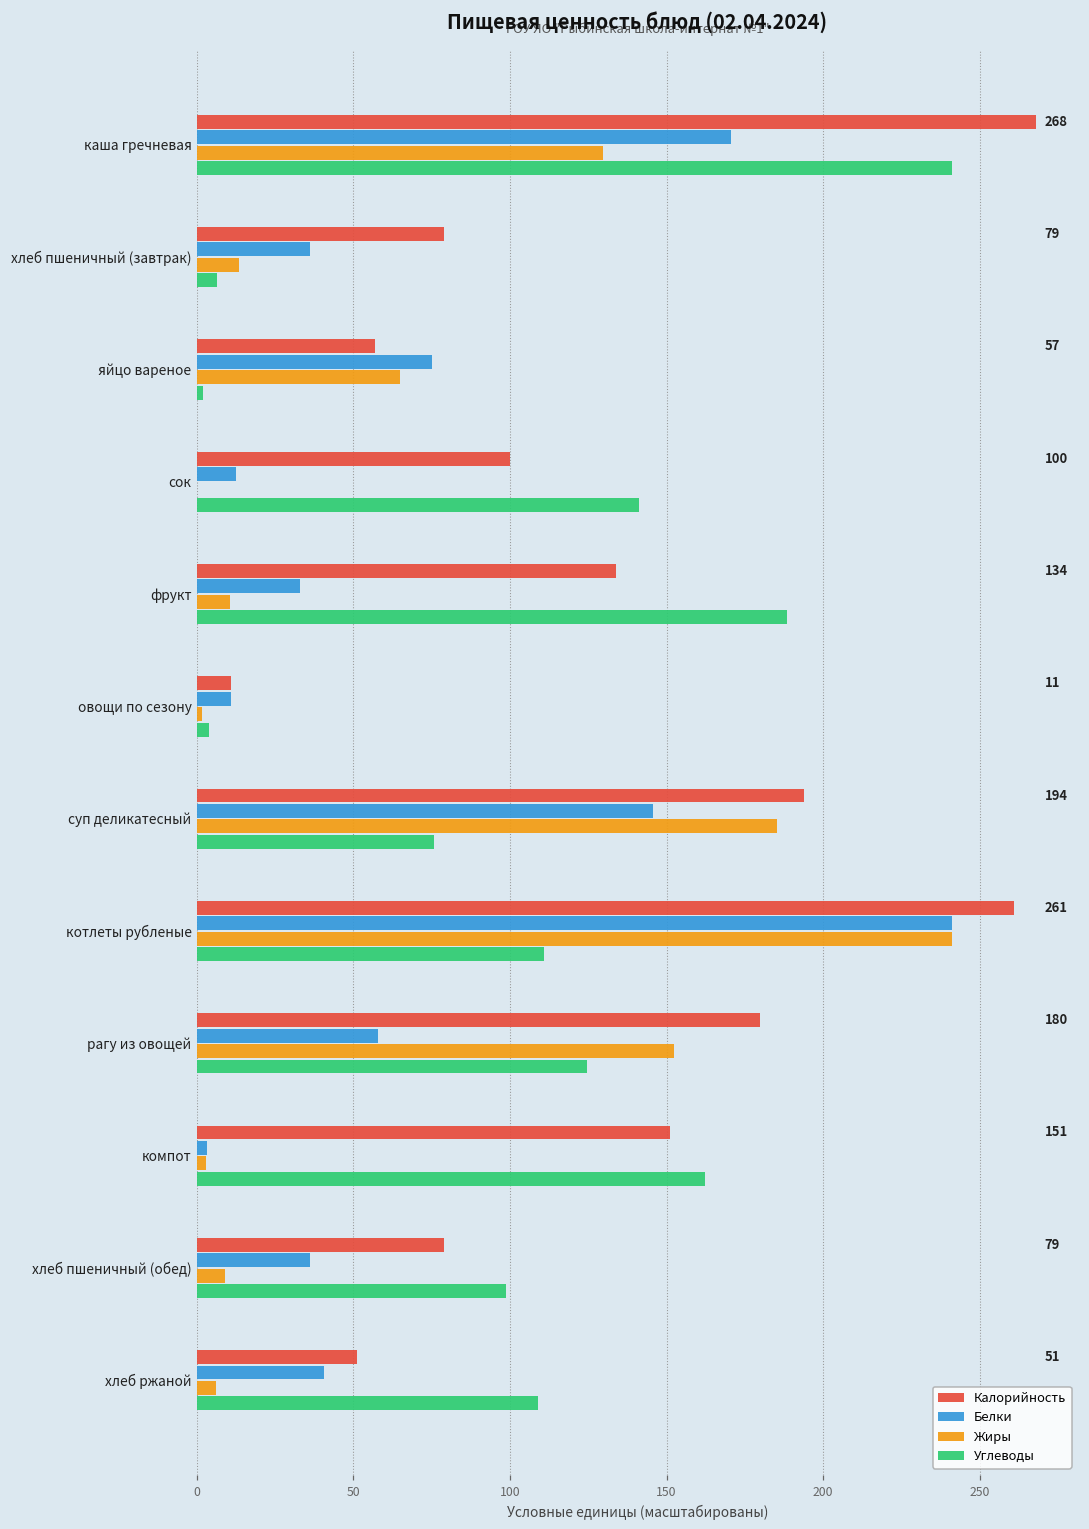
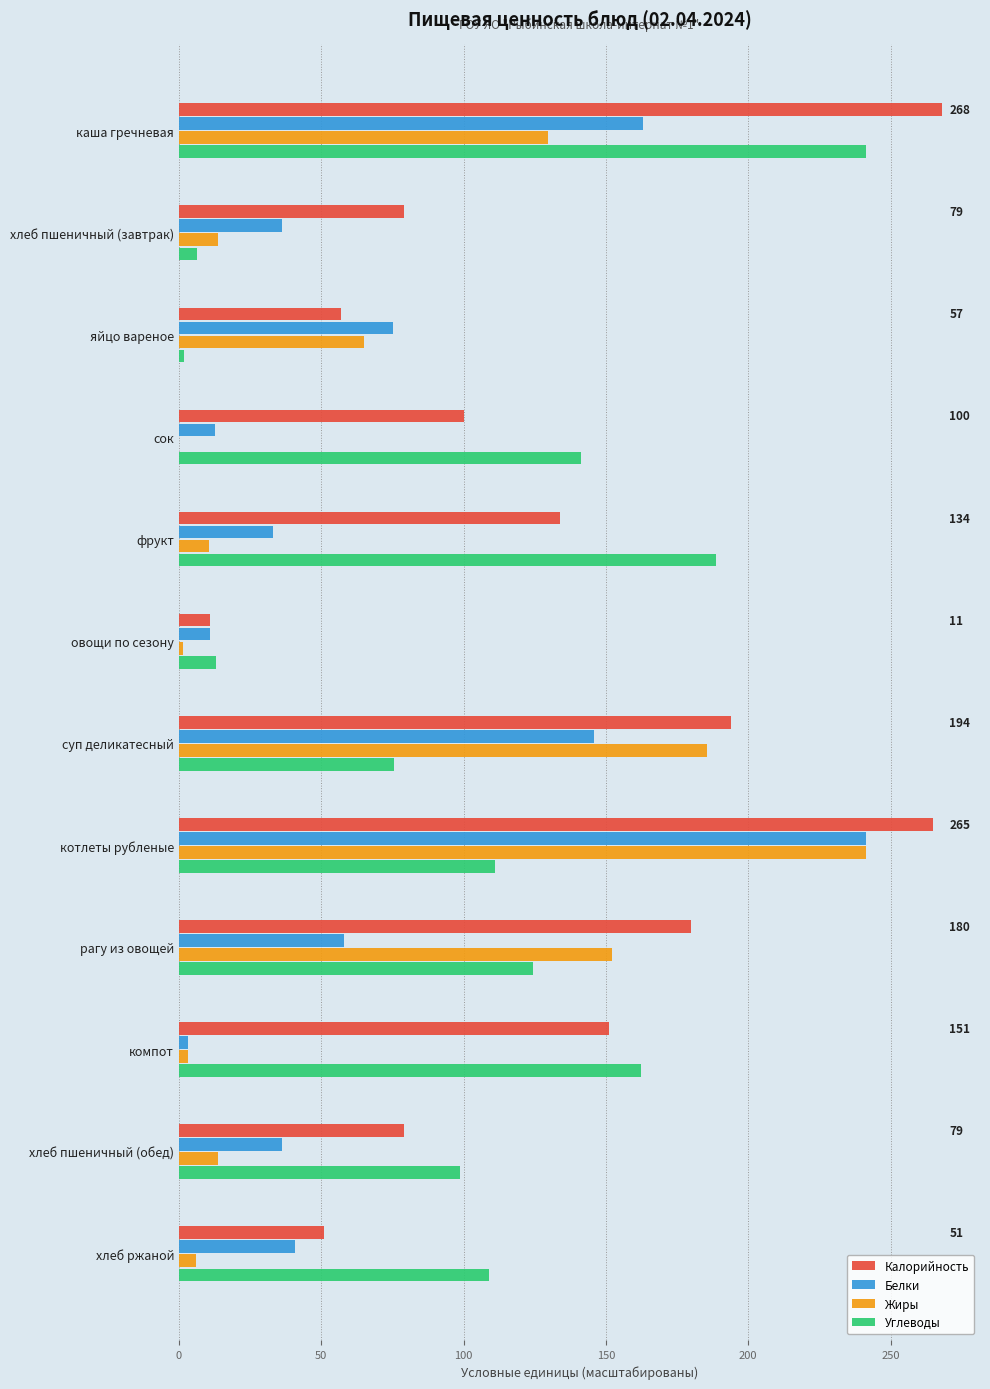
Белки, каша гречневая: 171 -> 163
Углеводы, овощи по сезону: 4 -> 13
Калорийность, котлеты рубленые: 261 -> 265
Жиры, хлеб пшеничный (обед): 9 -> 14
